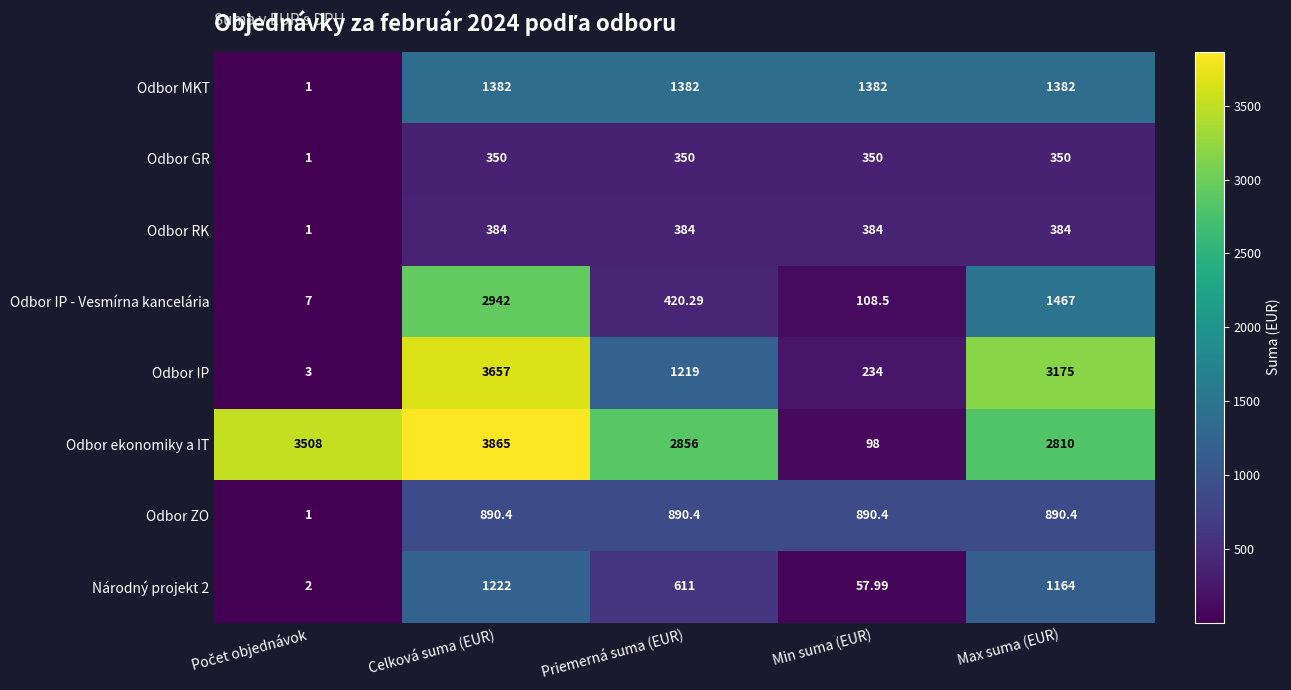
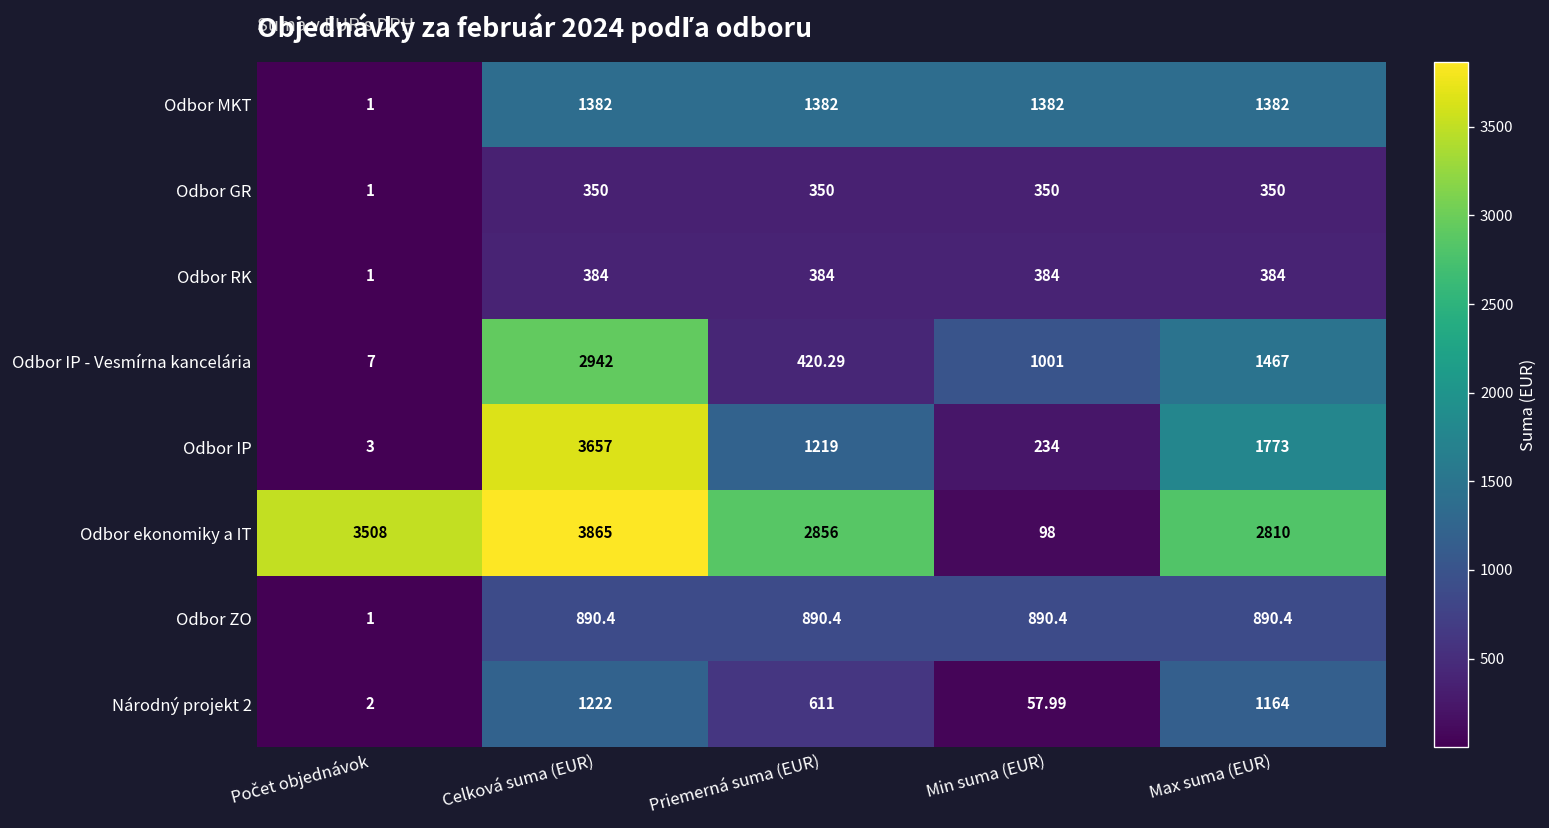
Odbor IP - Vesmírna kancelária, Min suma (EUR): 108.5 -> 1001
Odbor IP, Max suma (EUR): 3175 -> 1773
